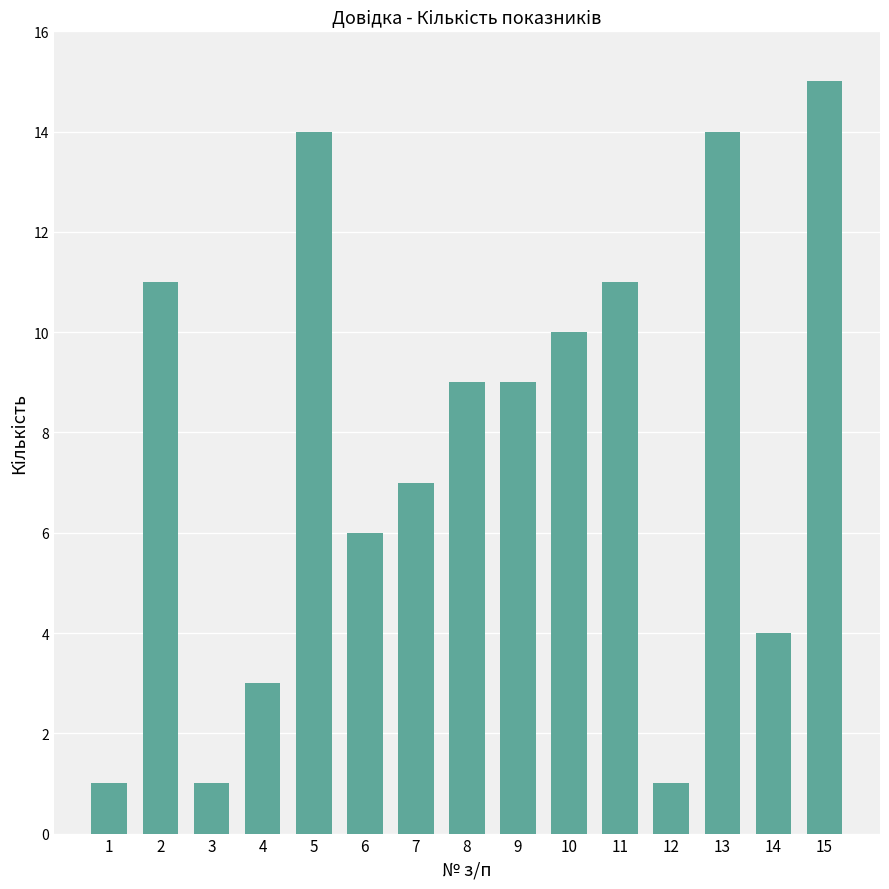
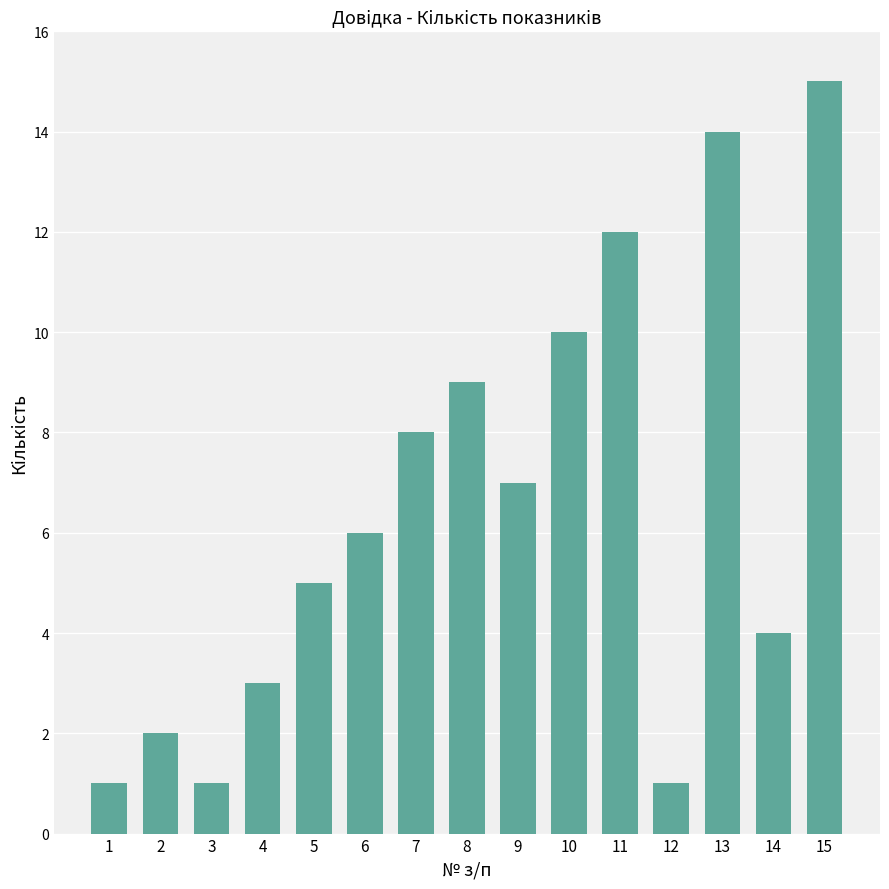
2: 11 -> 2
5: 14 -> 5
7: 7 -> 8
9: 9 -> 7
11: 11 -> 12
